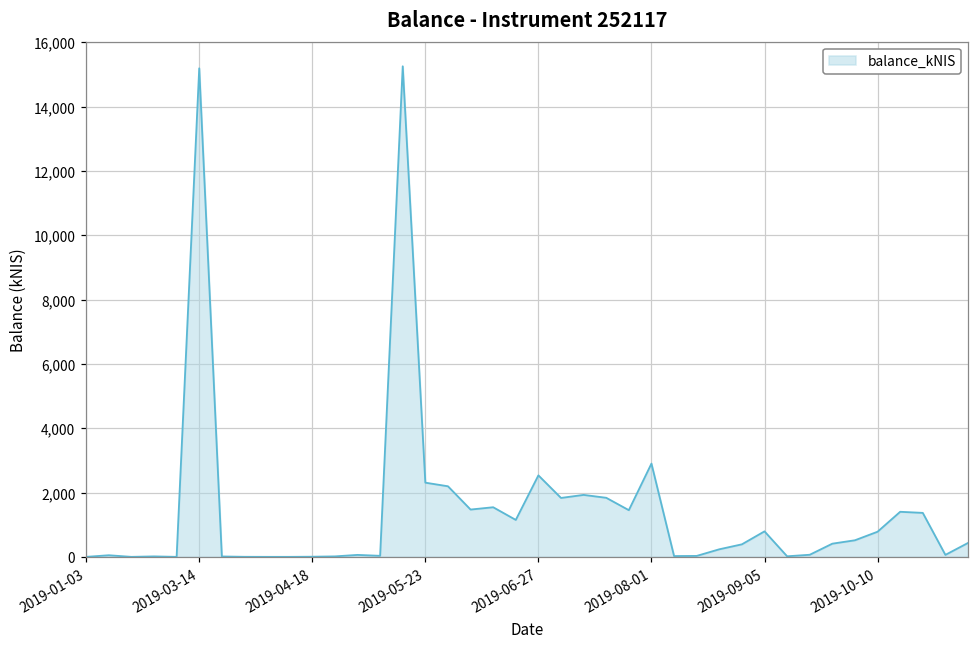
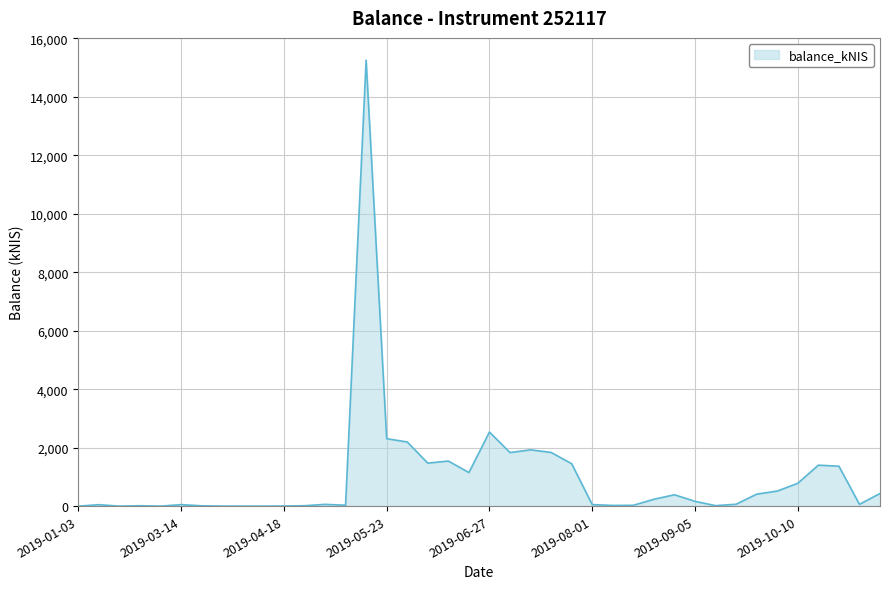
2019-03-14: 15,200 -> 100
2019-08-01: 2,900 -> 100
2019-09-05: 800 -> 200
